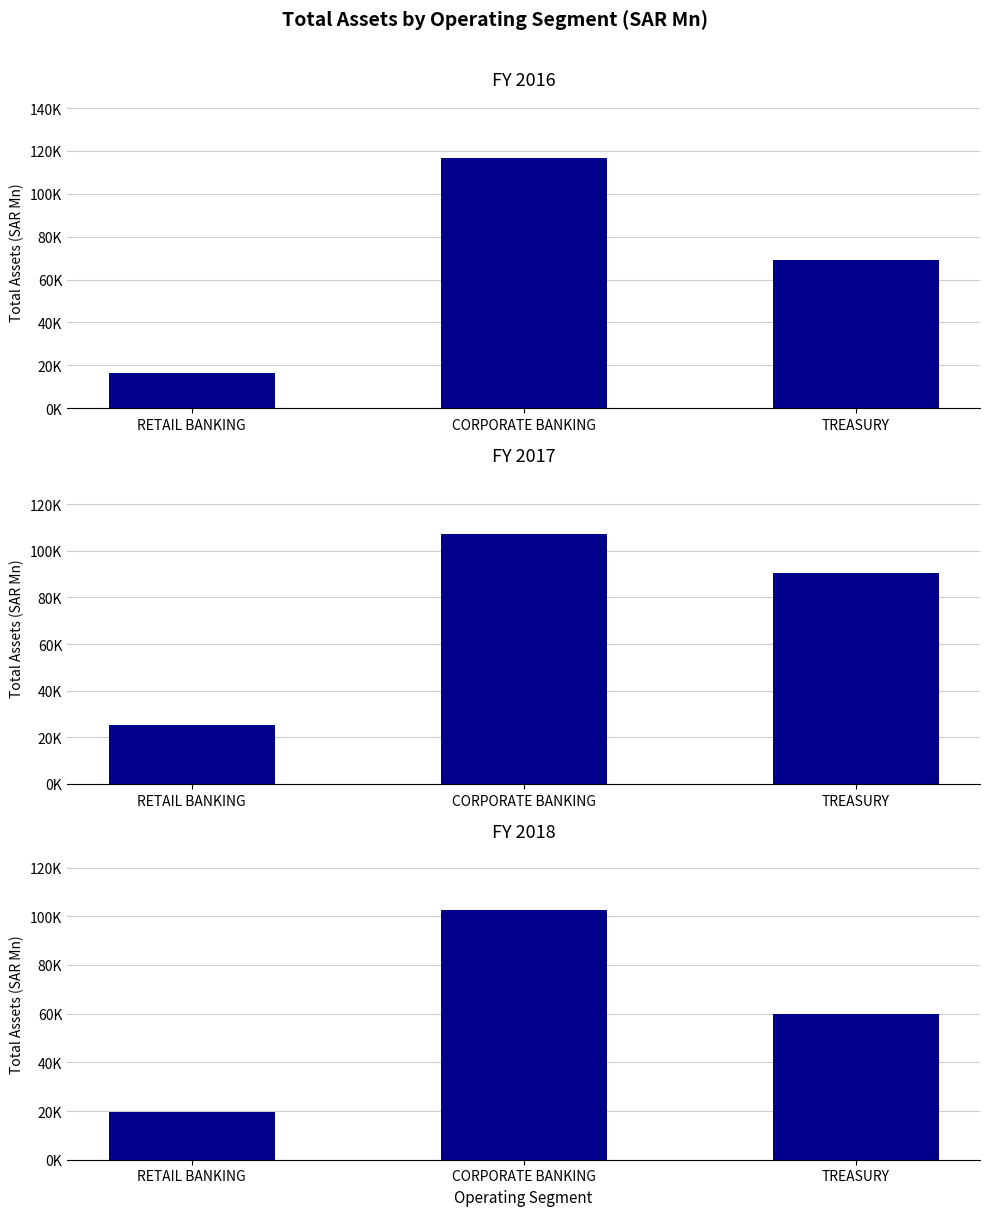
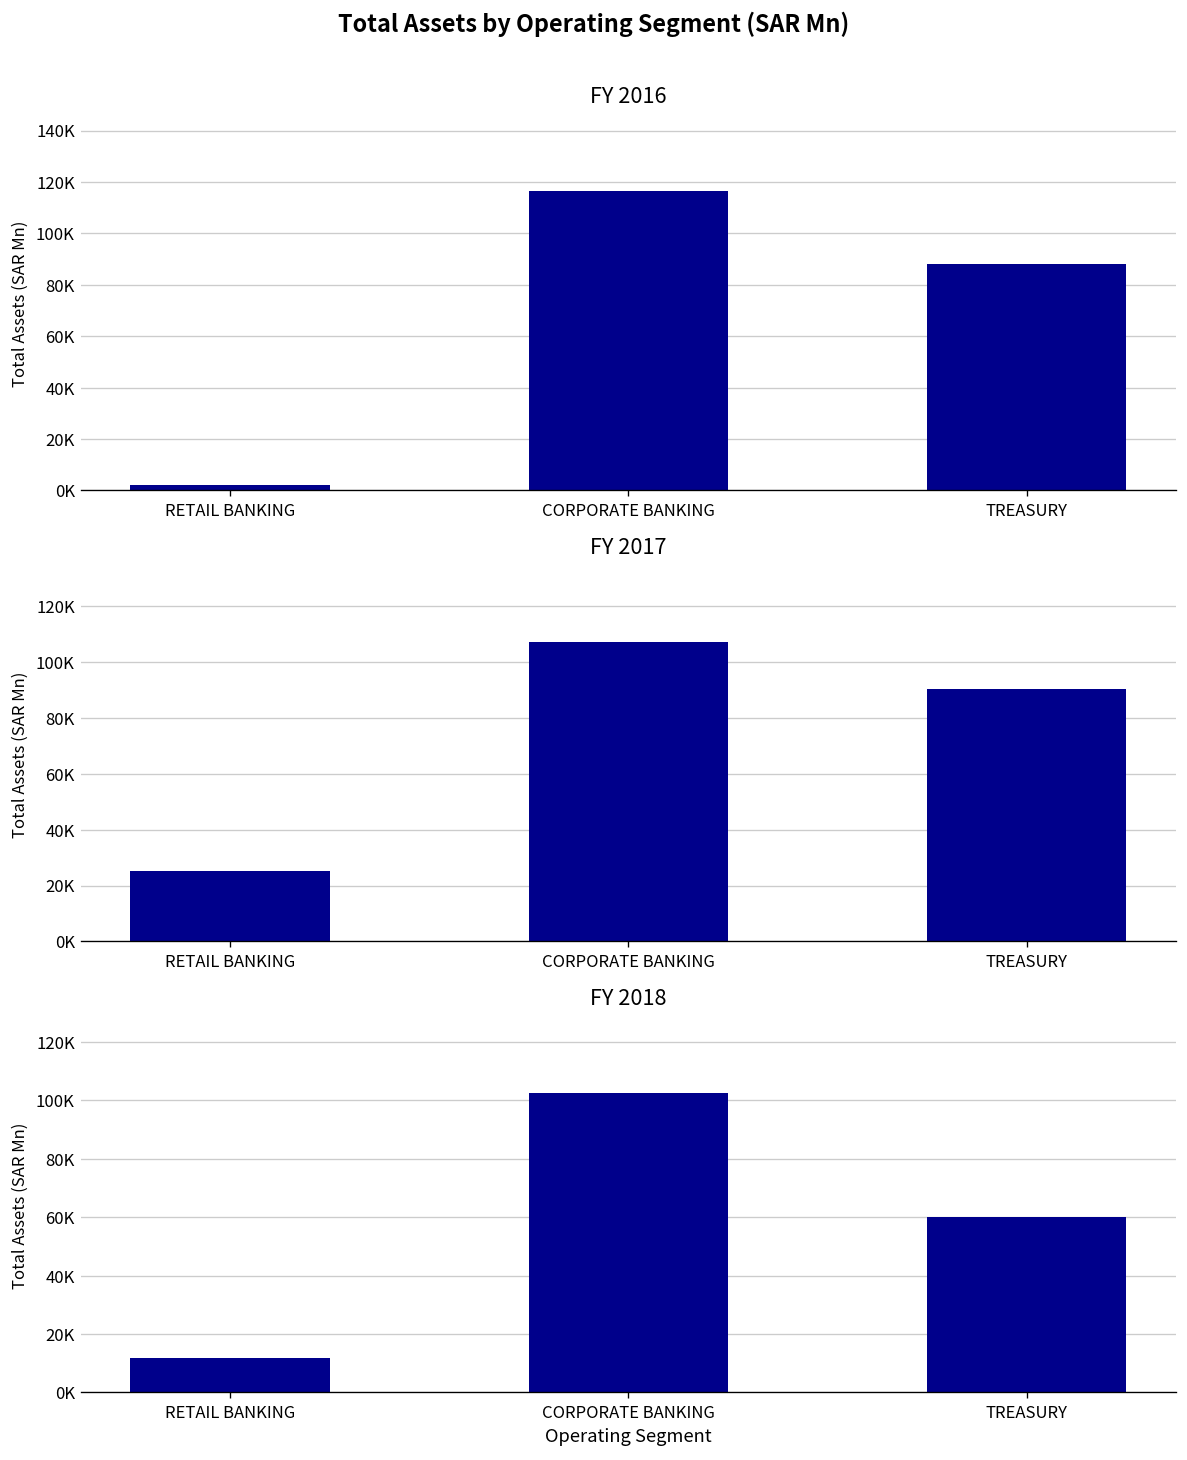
FY 2016, RETAIL BANKING: 17000 -> 2000
FY 2016, TREASURY: 69000 -> 88000
FY 2018, RETAIL BANKING: 20000 -> 12000
